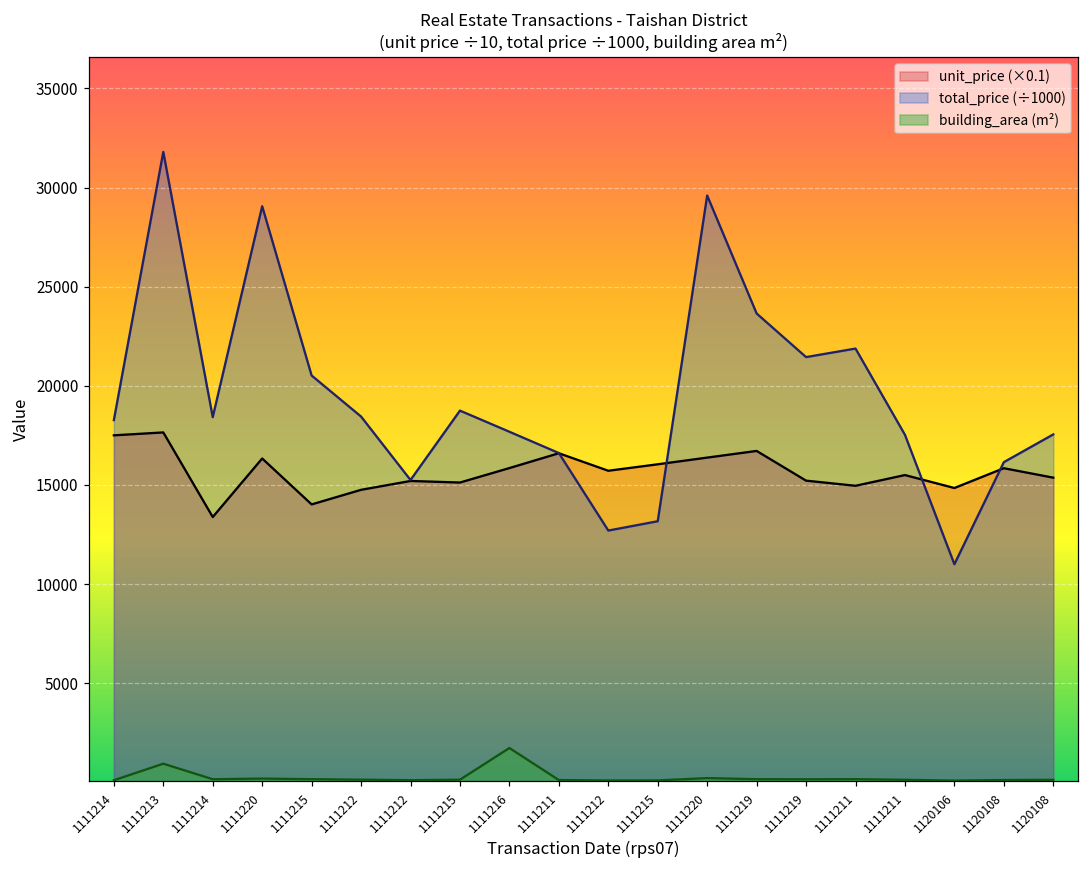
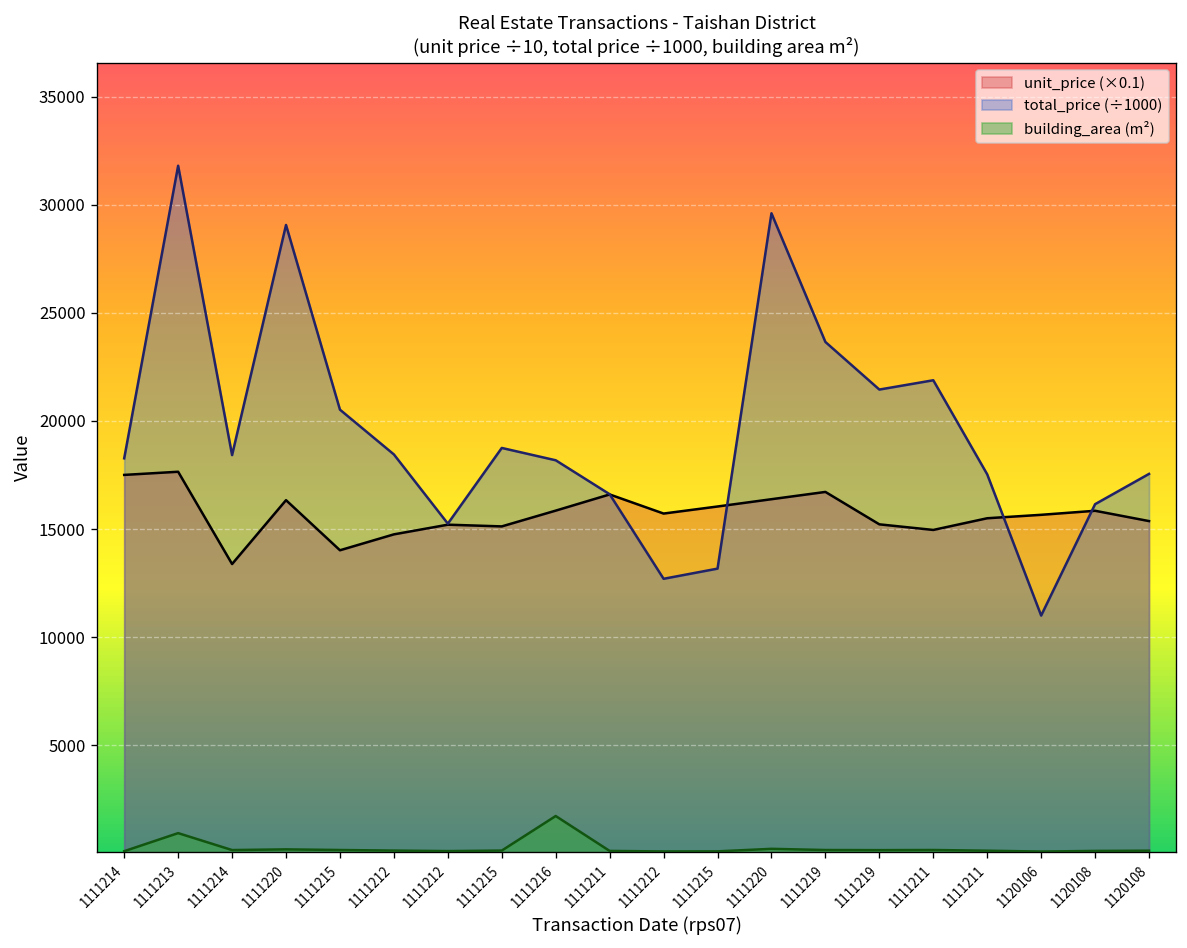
total_price (÷1000), 1111216: 17700 -> 18200
unit_price (×0.1), 1120106: 14800 -> 15700
